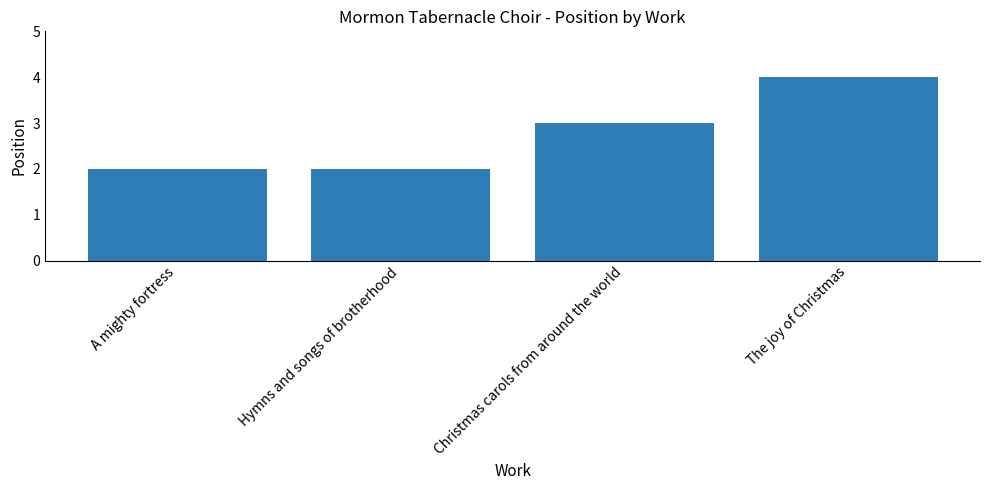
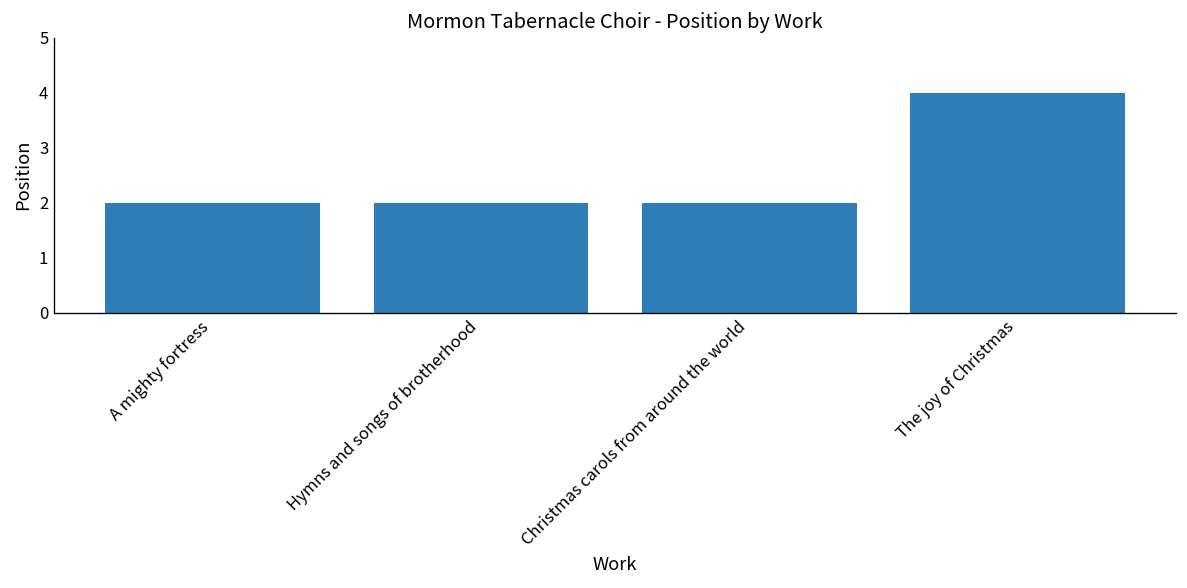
Christmas carols from around the world: 3 -> 2
